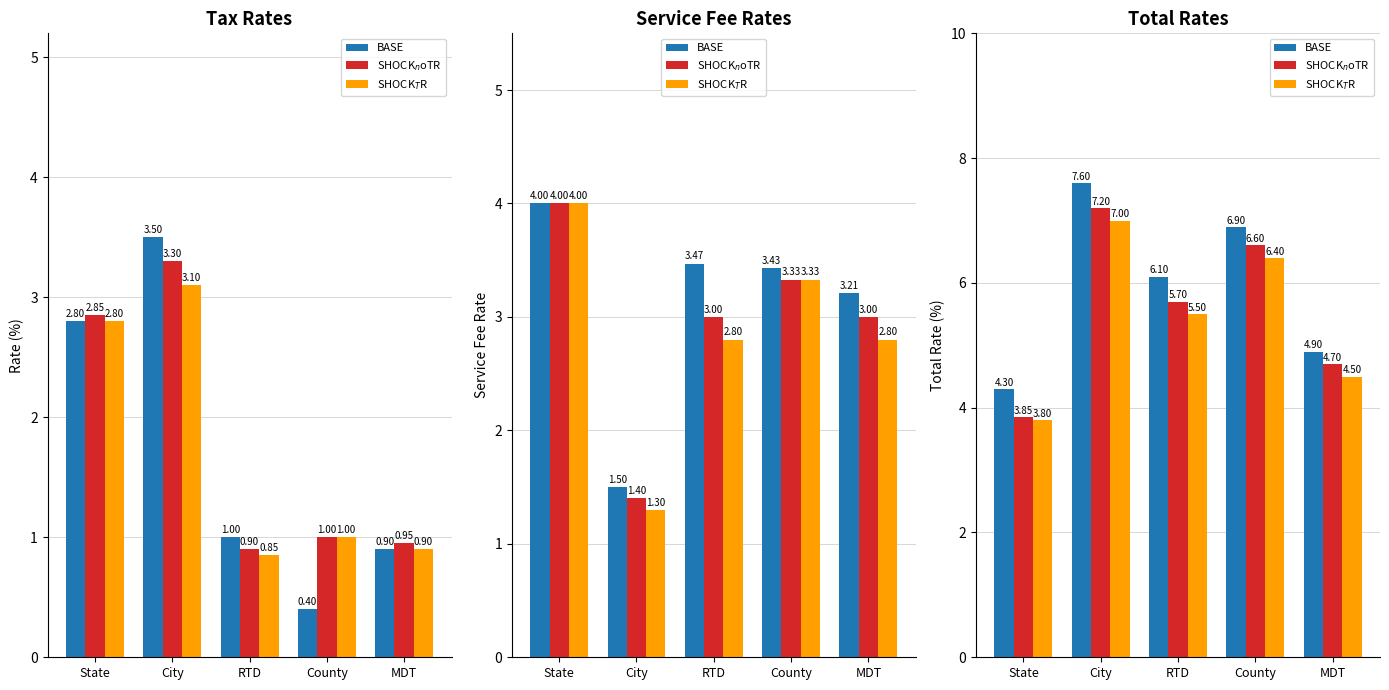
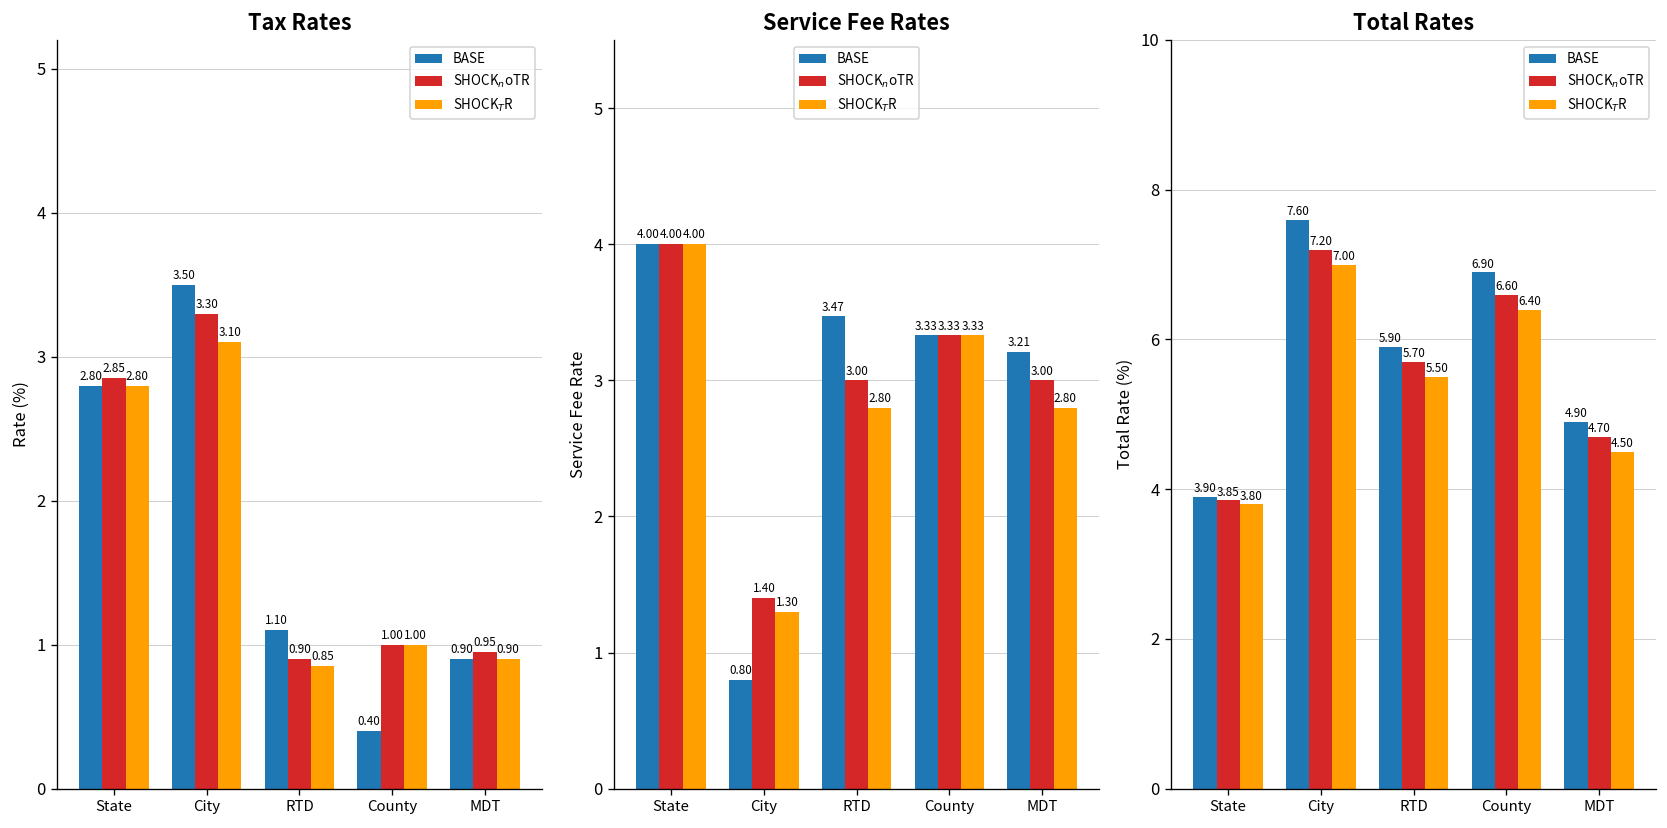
Tax Rates, BASE, RTD: 1.00 -> 1.10
Service Fee Rates, BASE, City: 1.50 -> 0.80
Service Fee Rates, BASE, County: 3.43 -> 3.33
Total Rates, BASE, State: 4.30 -> 3.90
Total Rates, BASE, RTD: 6.10 -> 5.90
